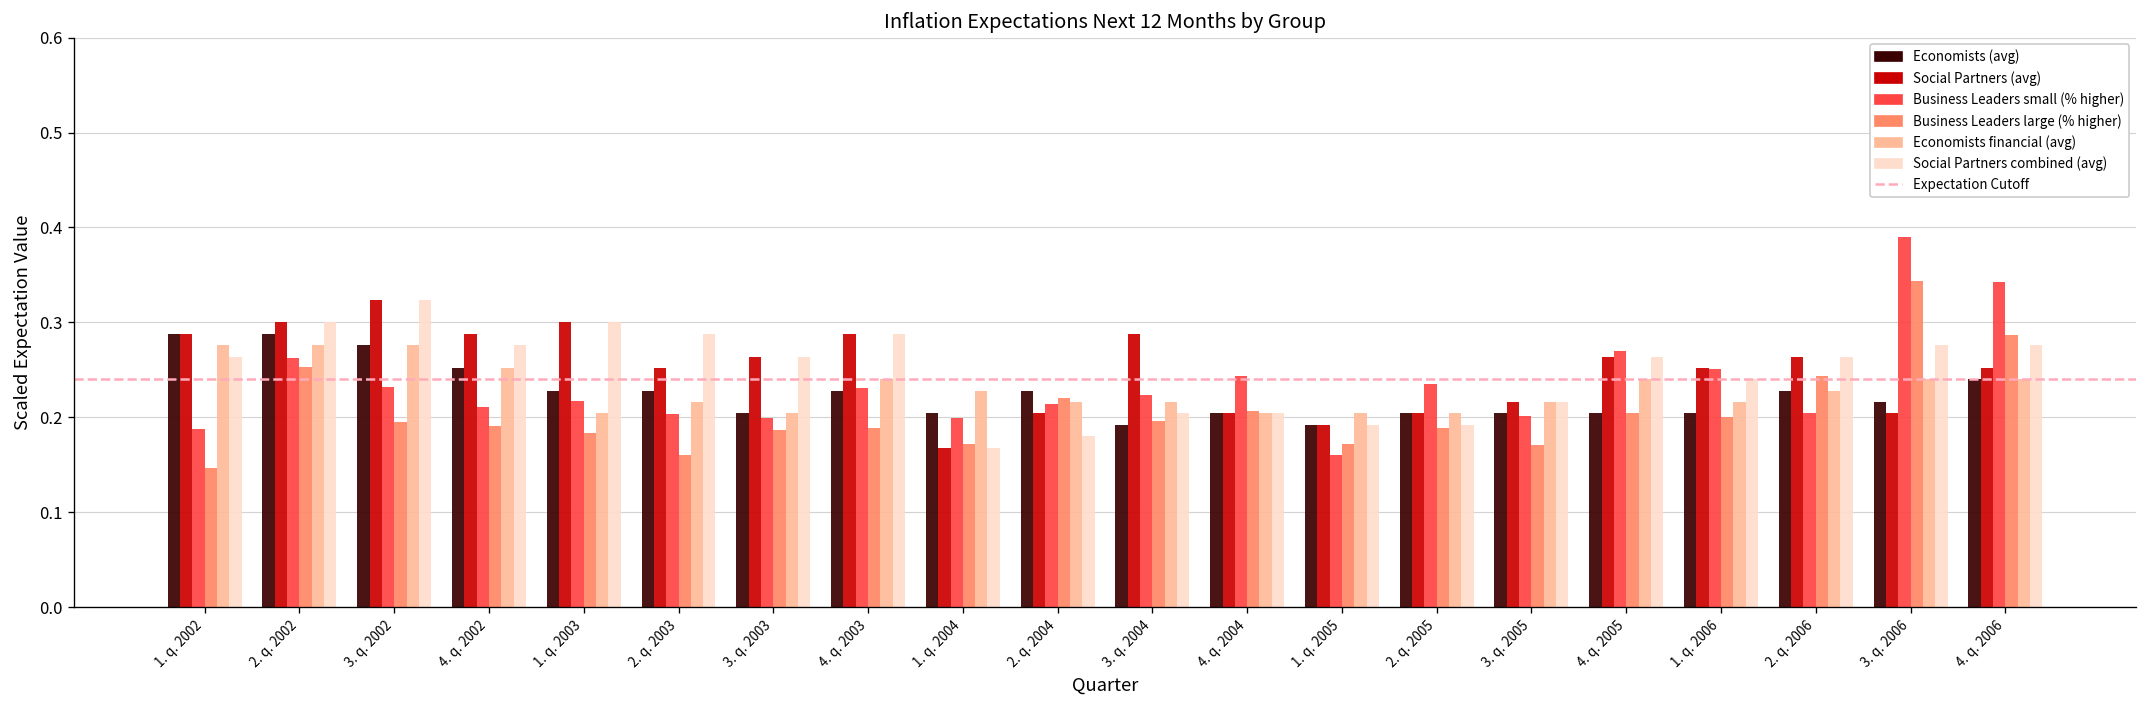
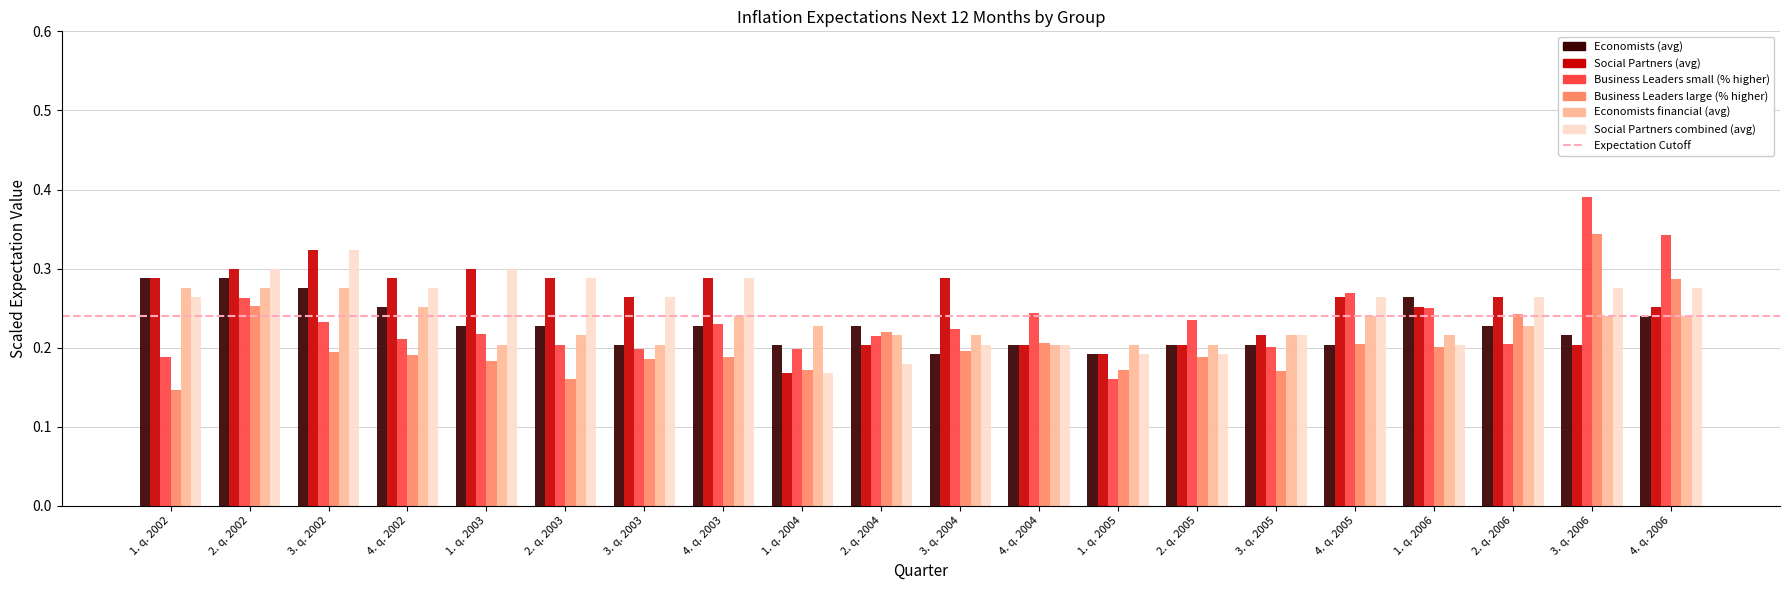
Social Partners (avg), 2. q. 2003: 0.25 -> 0.29
Economists (avg), 1. q. 2006: 0.20 -> 0.26
Social Partners combined (avg), 1. q. 2006: 0.24 -> 0.20
